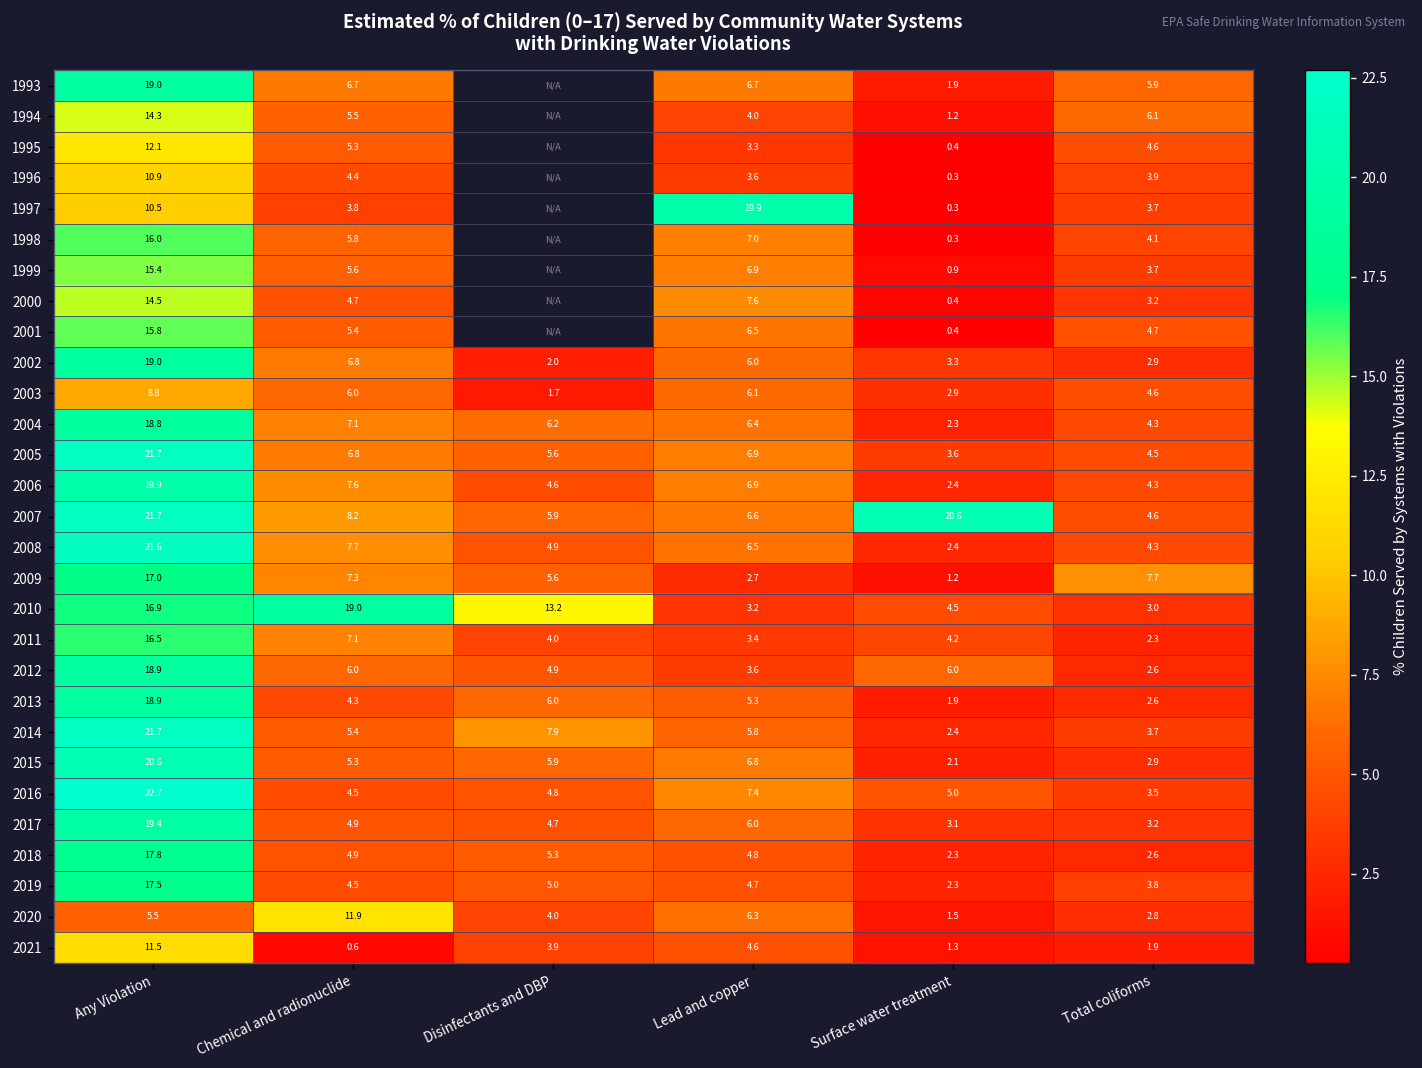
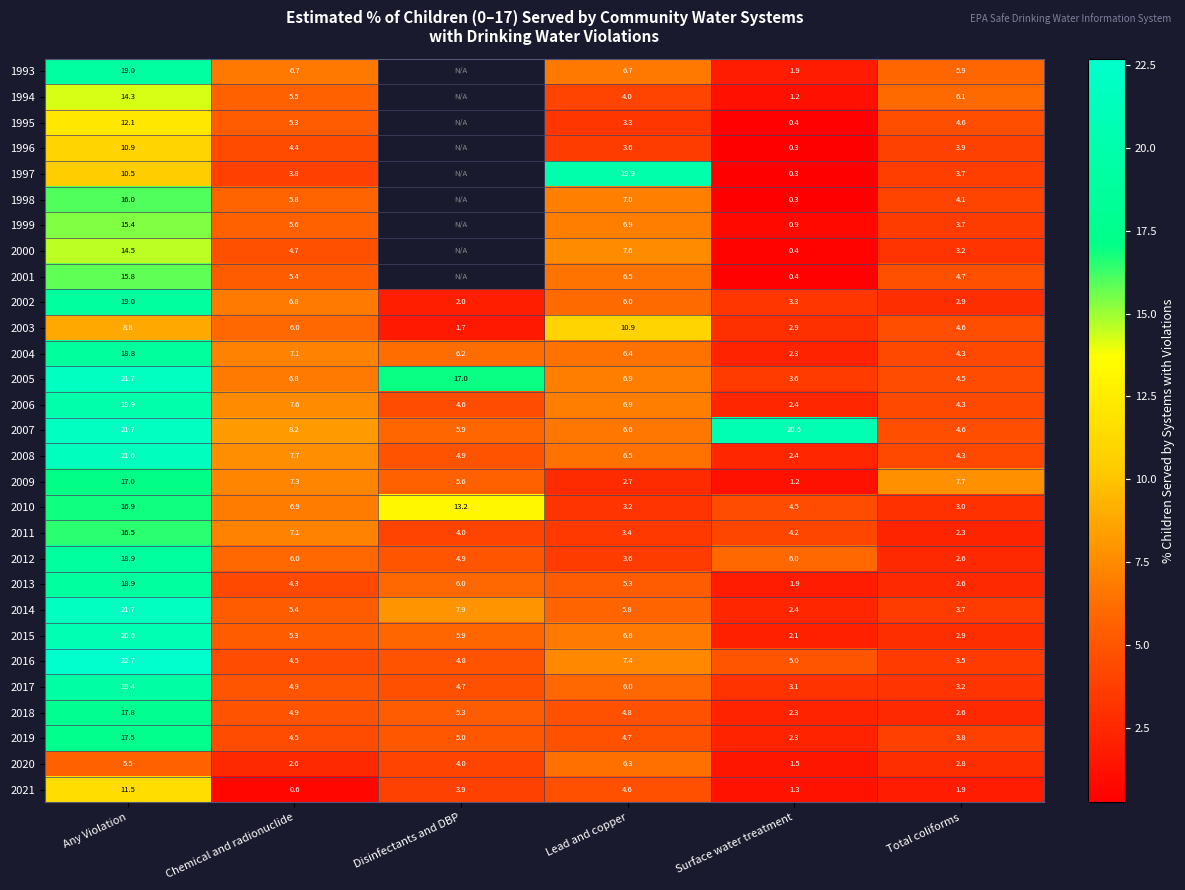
2003, Lead and copper: 6.1 -> 10.9
2005, Disinfectants and DBP: 5.6 -> 17.0
2010, Chemical and radionuclide: 19.0 -> 6.9
2020, Chemical and radionuclide: 11.9 -> 2.6
